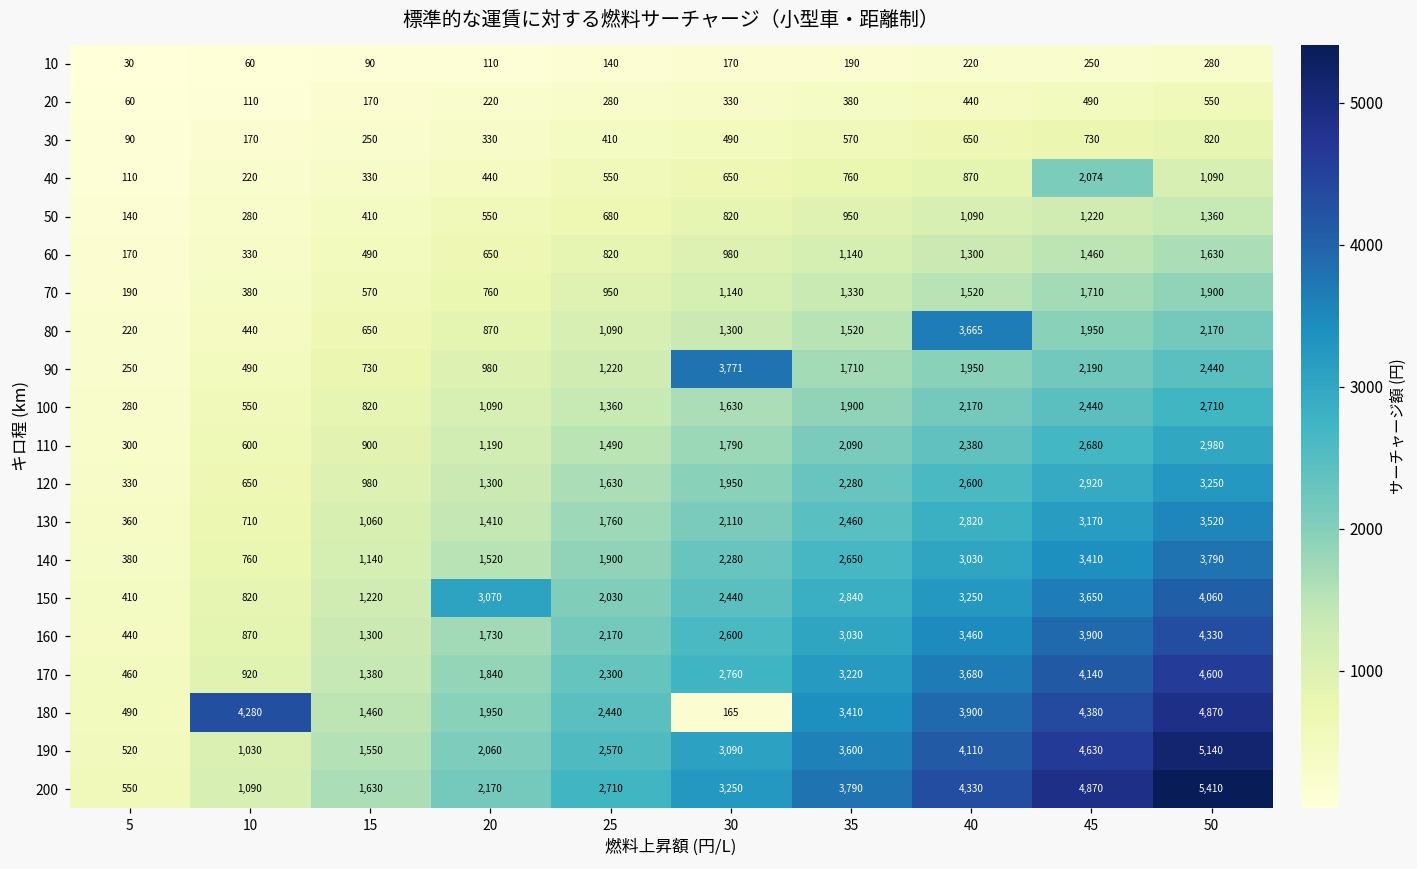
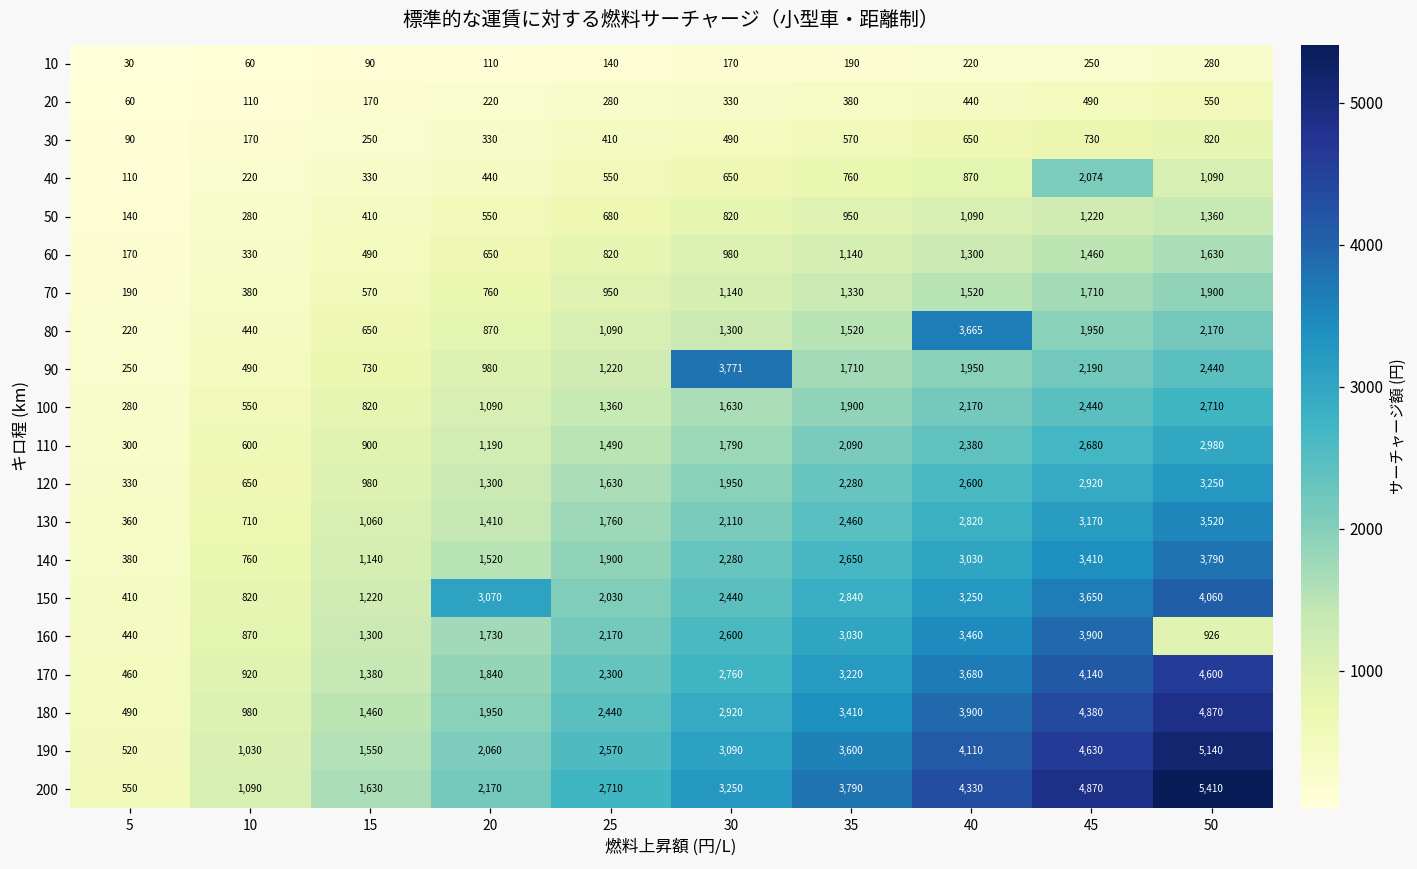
160, 50: 4,330 -> 926
180, 10: 4,280 -> 980
180, 30: 165 -> 2,920
